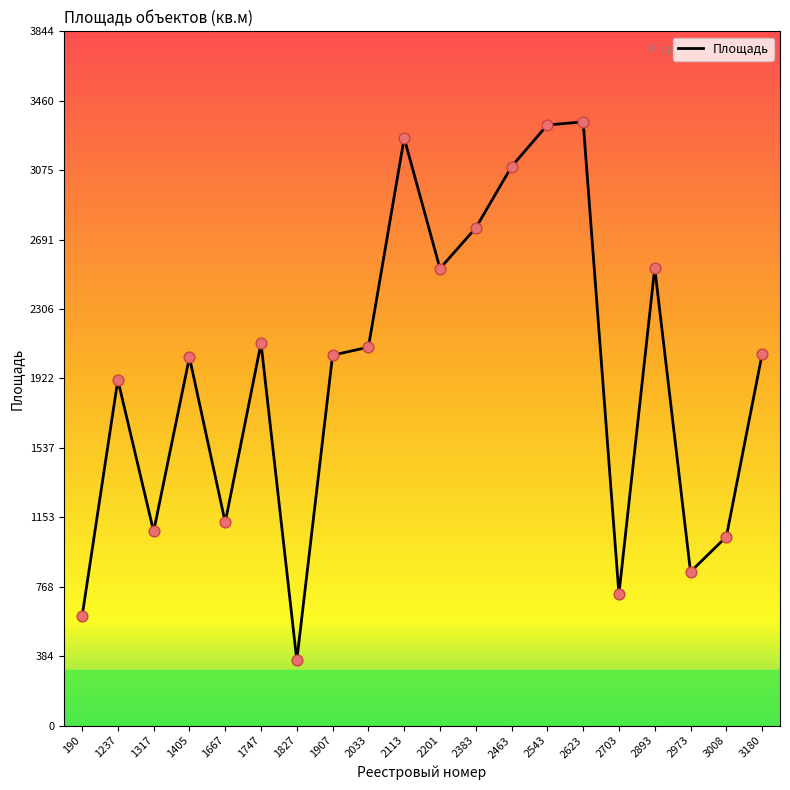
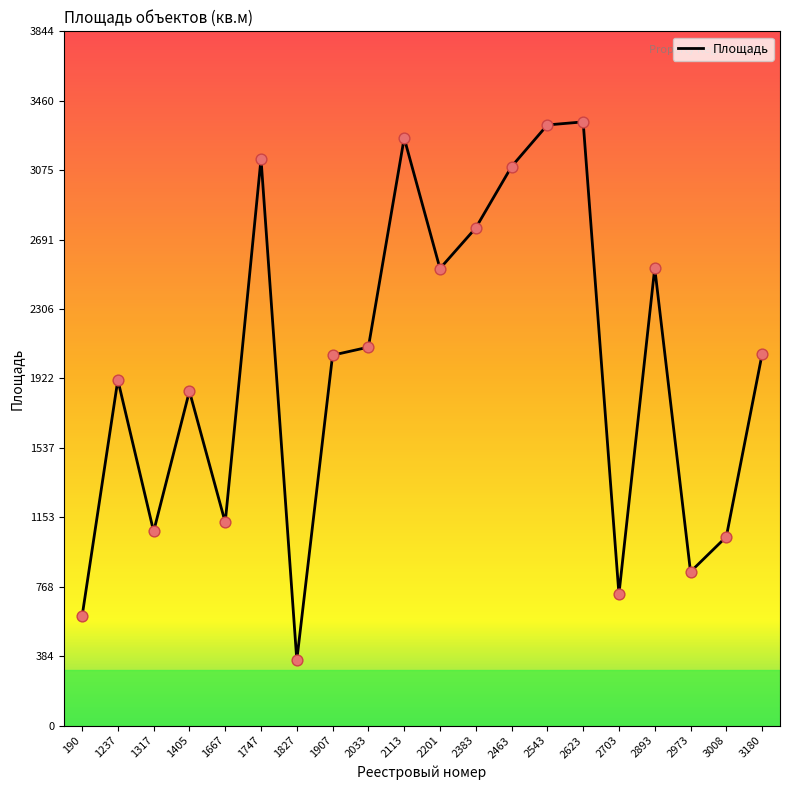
1405: 2040 -> 1850
1747: 2120 -> 3140
